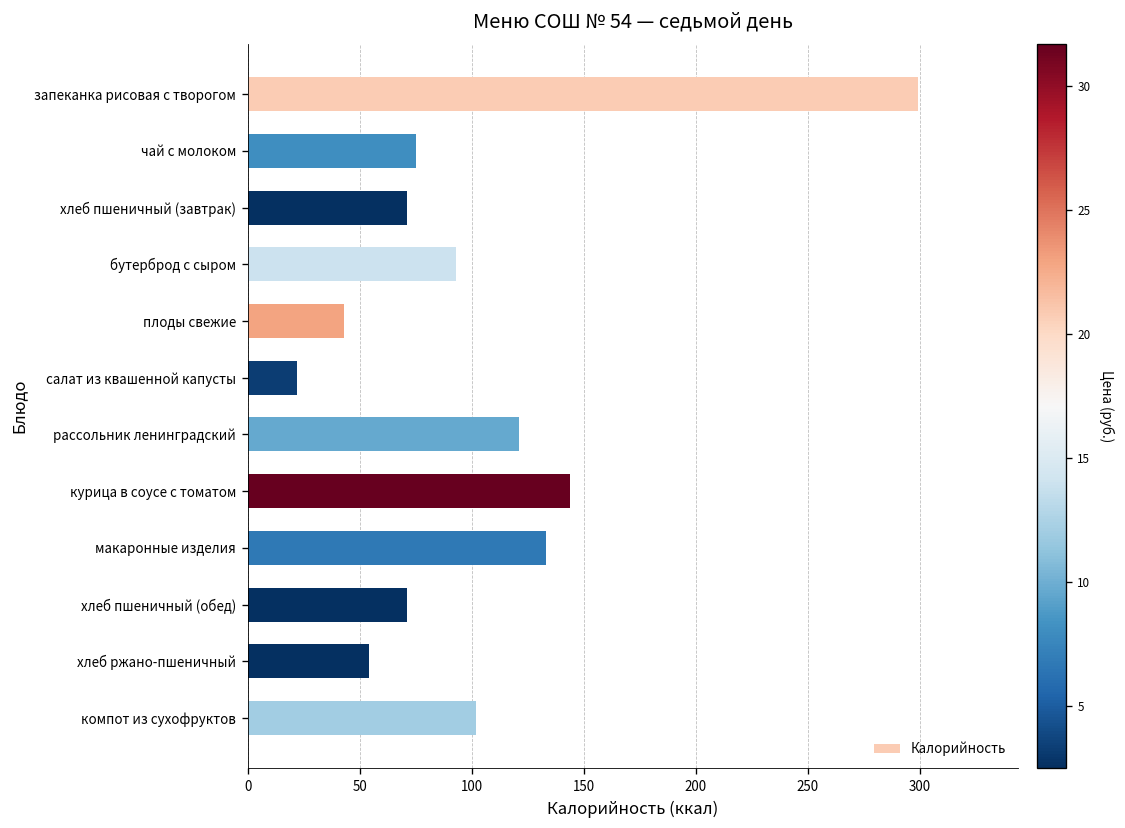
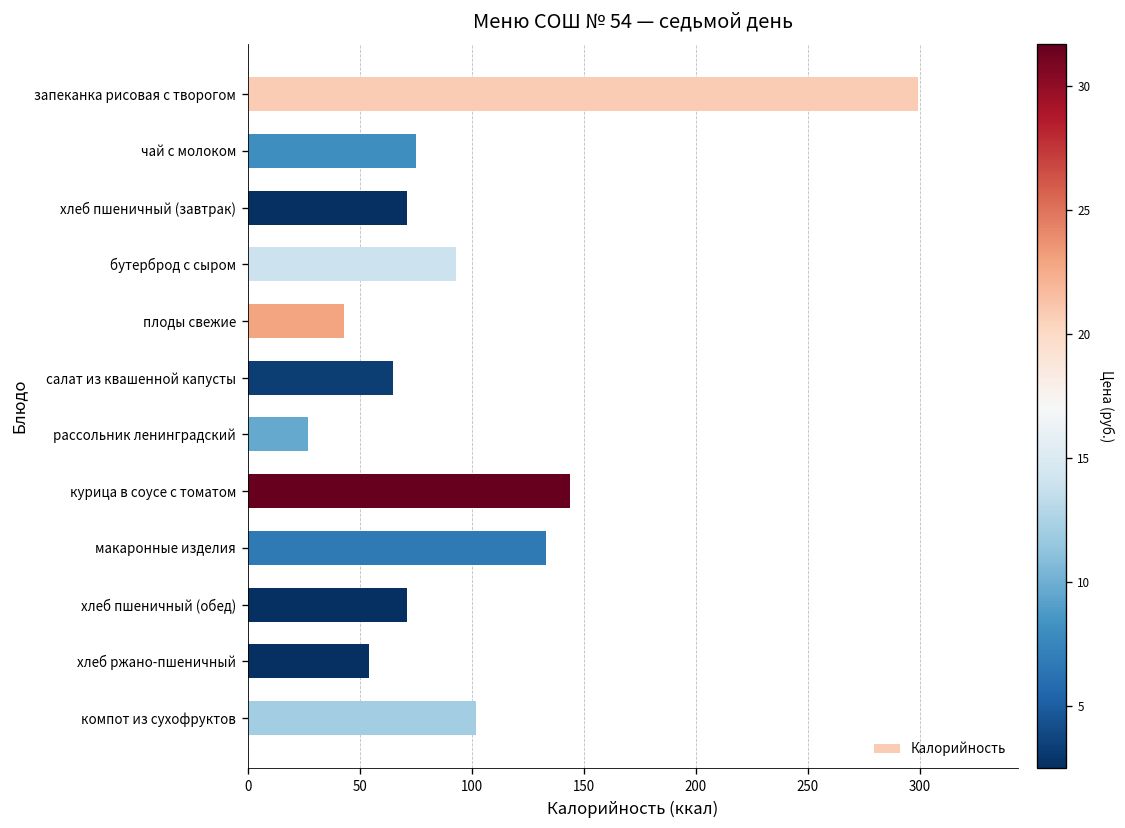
салат из квашенной капусты: 22 -> 65
рассольник ленинградский: 121 -> 27
